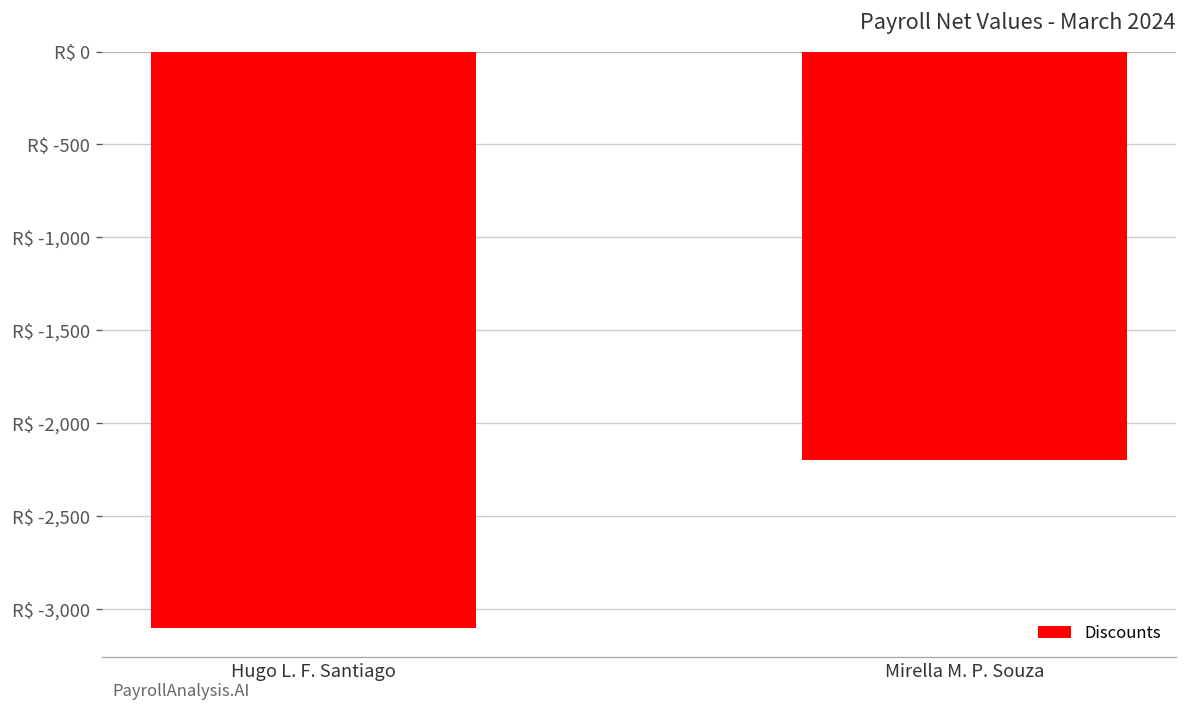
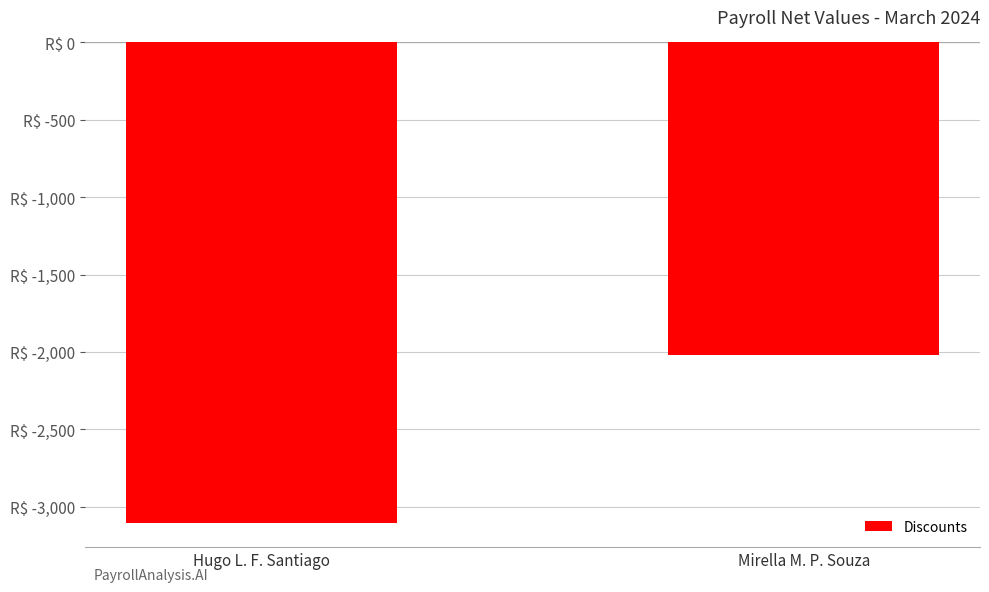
Mirella M. P. Souza: R$ -2,200 -> R$ -2,020
